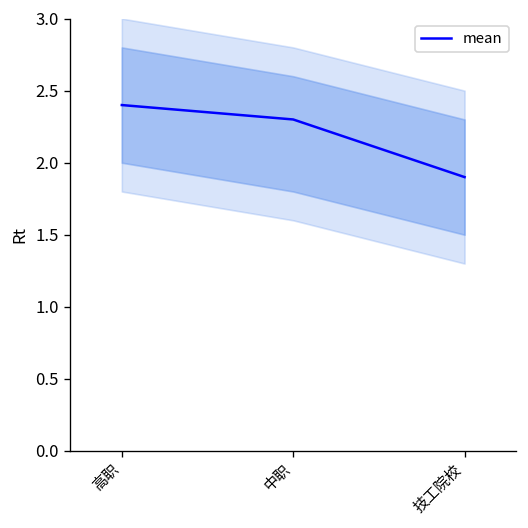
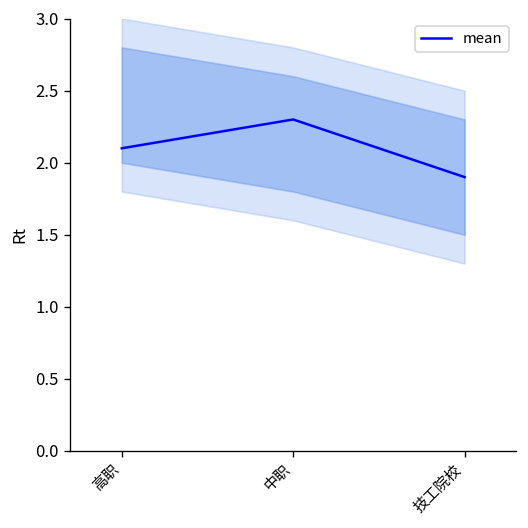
mean, 高职: 2.4 -> 2.1
